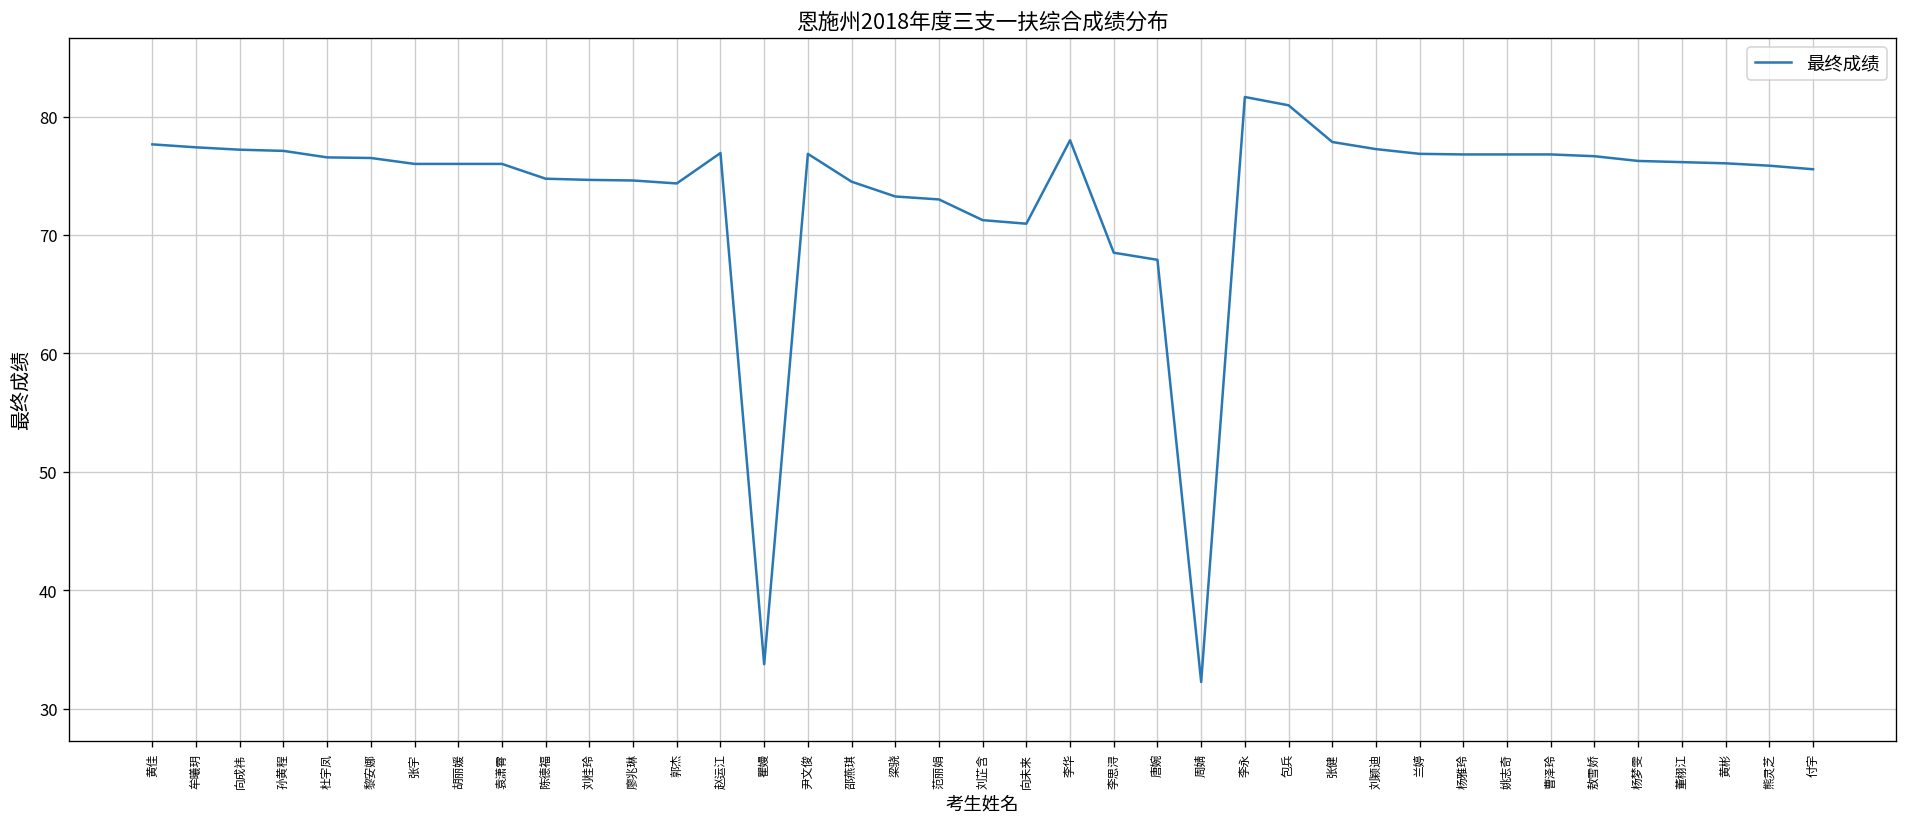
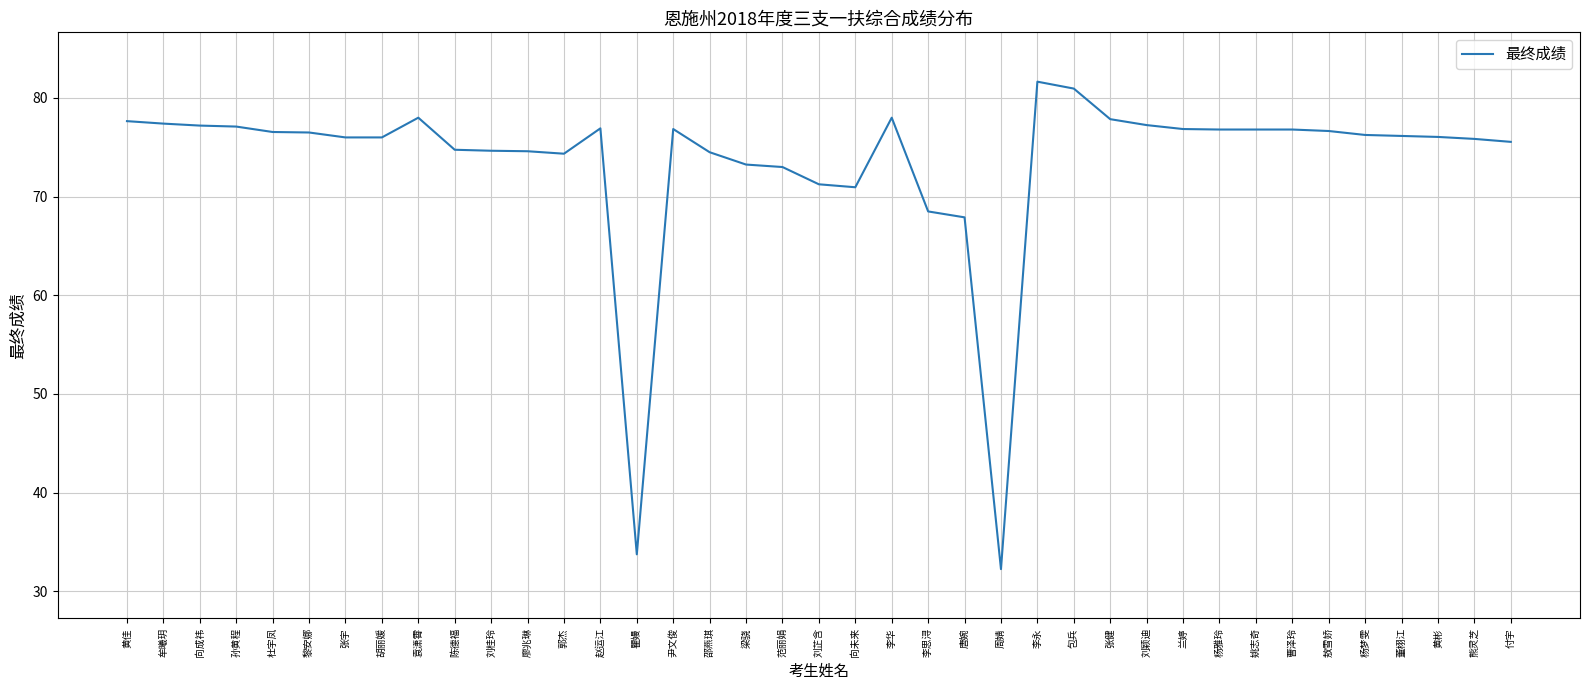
袁潇霄: 76 -> 78
